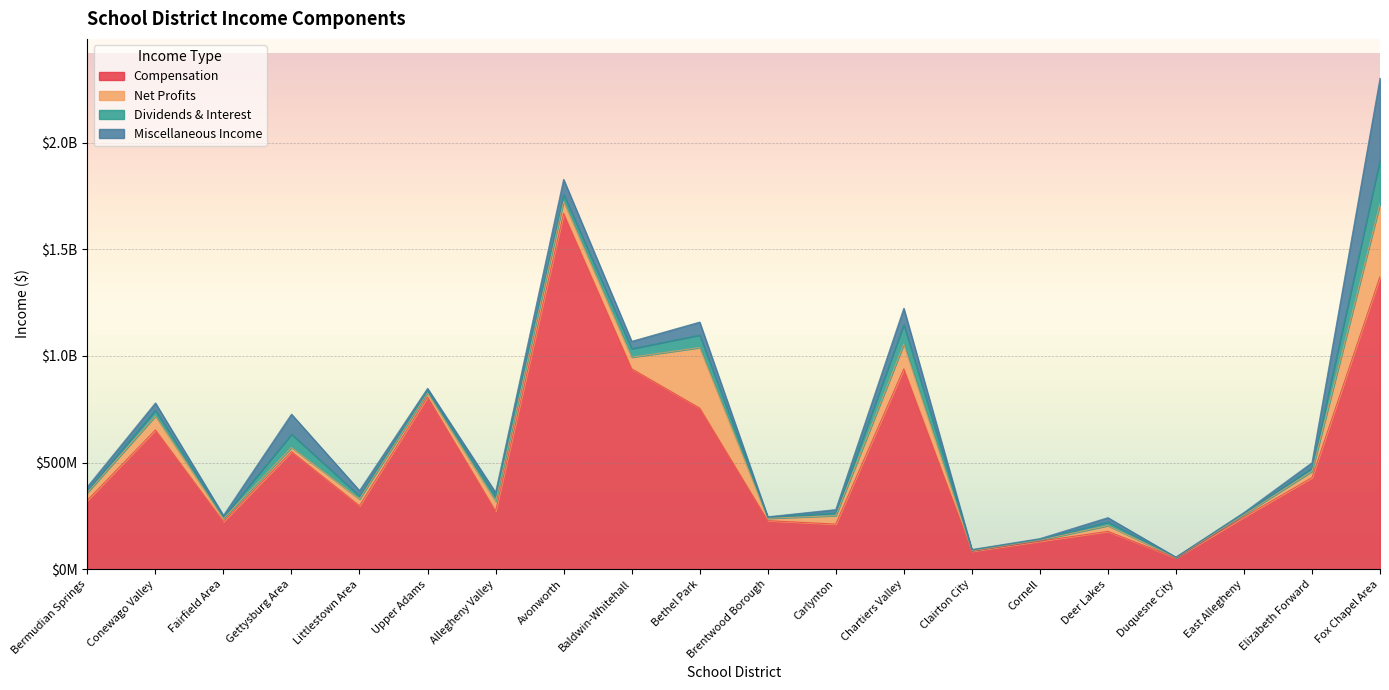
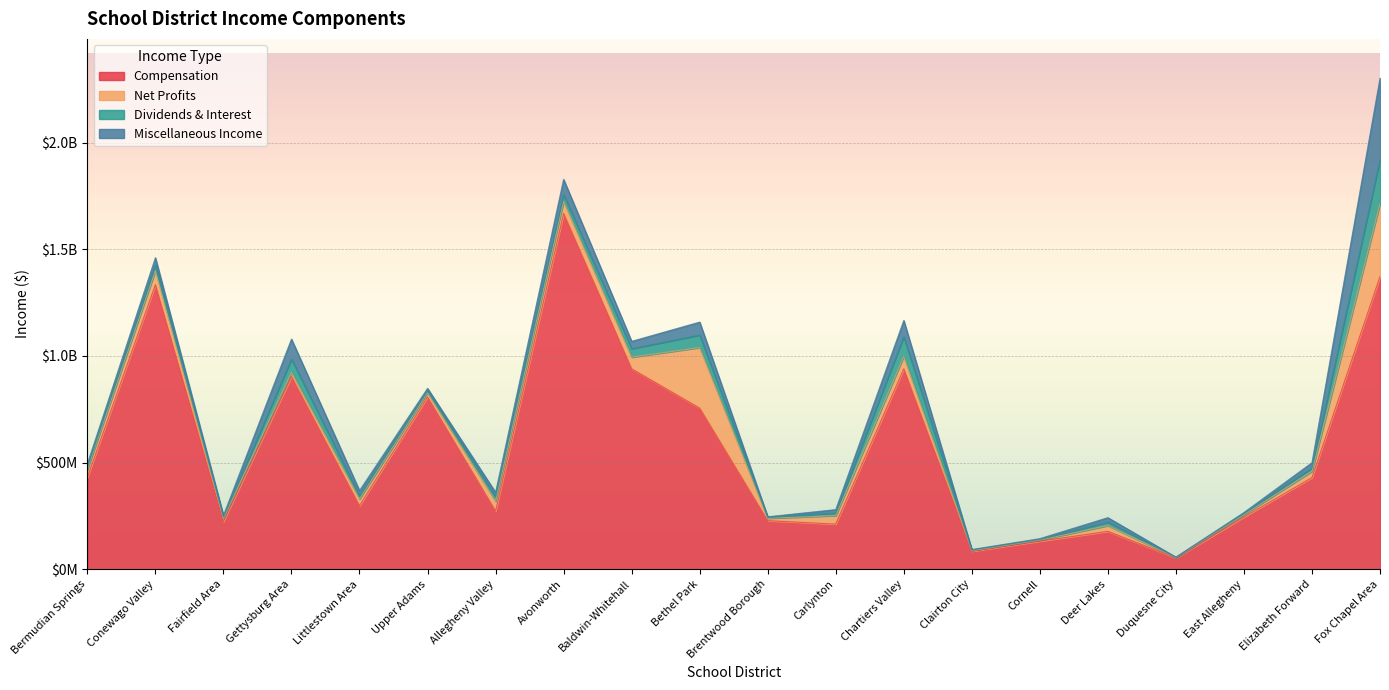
Compensation, Bermudian Springs: $320000000 -> $430000000
Compensation, Conewago Valley: $650000000 -> $1330000000
Compensation, Gettysburg Area: $550000000 -> $900000000
Net Profits, Chartiers Valley: $120000000 -> $60000000
